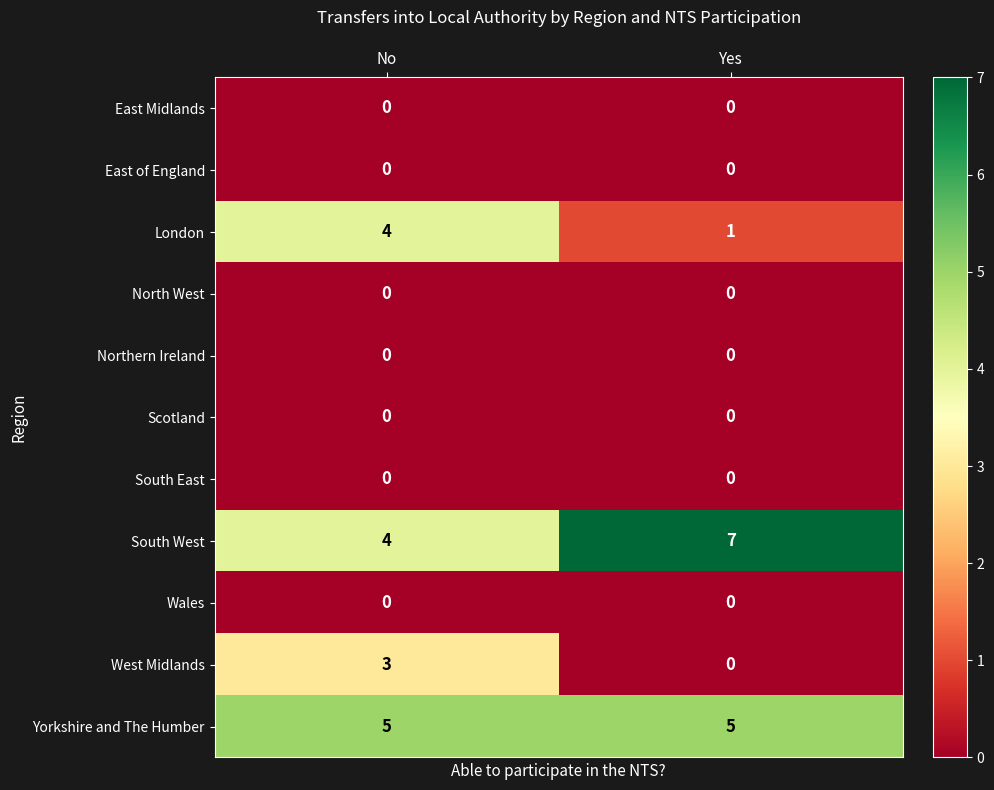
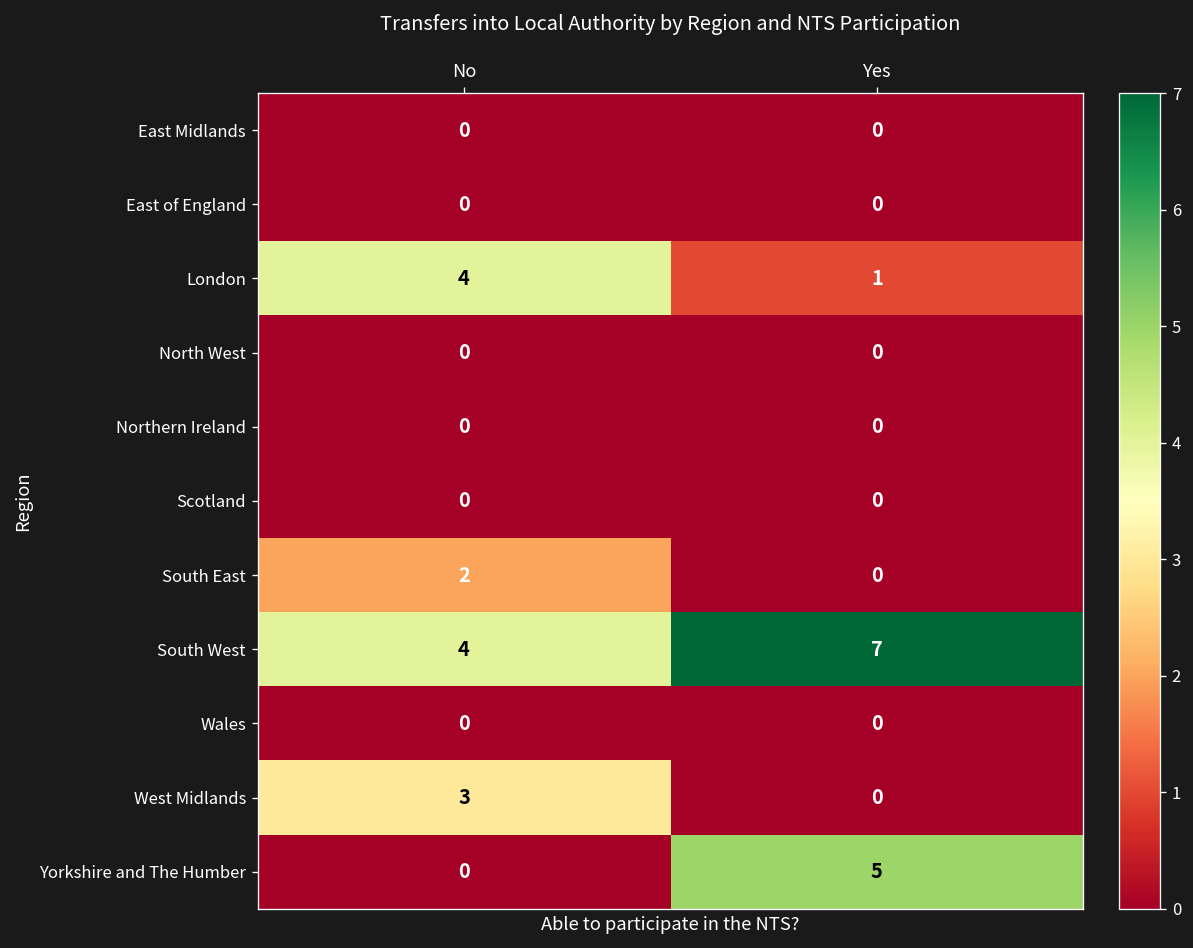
South East, No: 0 -> 2
Yorkshire and The Humber, No: 5 -> 0
